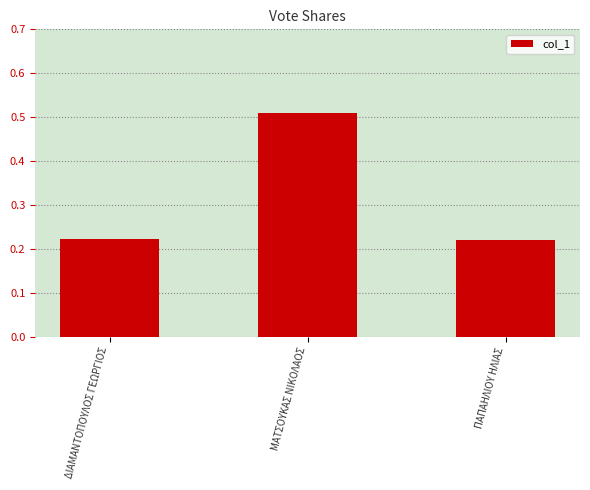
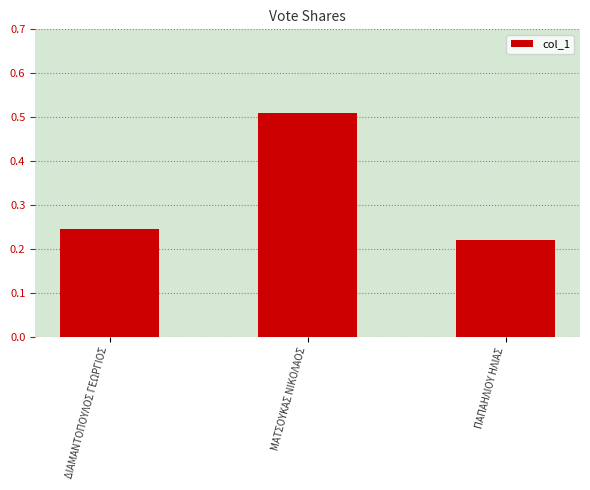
ΔΙΑΜΑΝΤΟΠΟΥΛΟΣ ΓΕΩΡΓΙΟΣ: 0.22 -> 0.25
